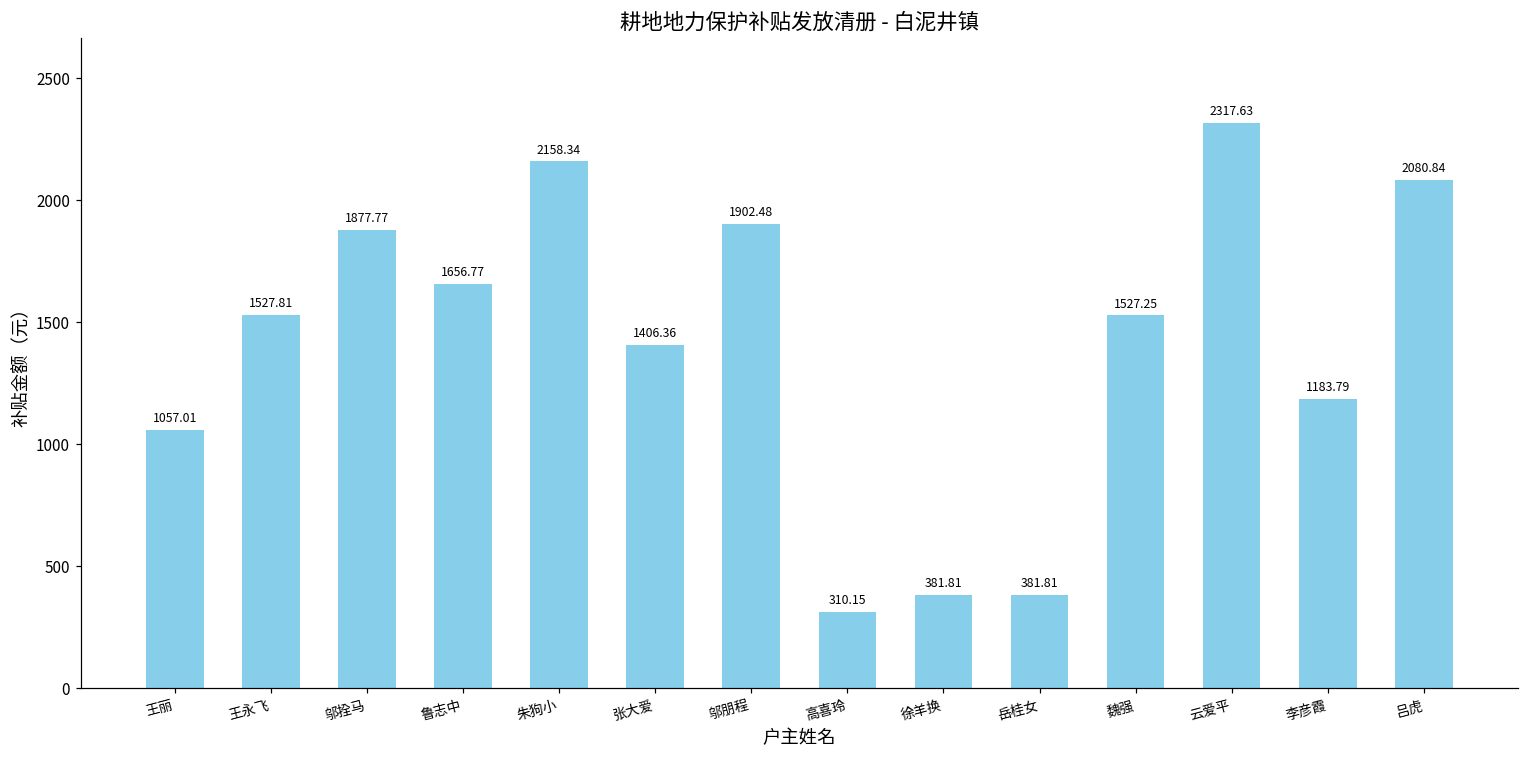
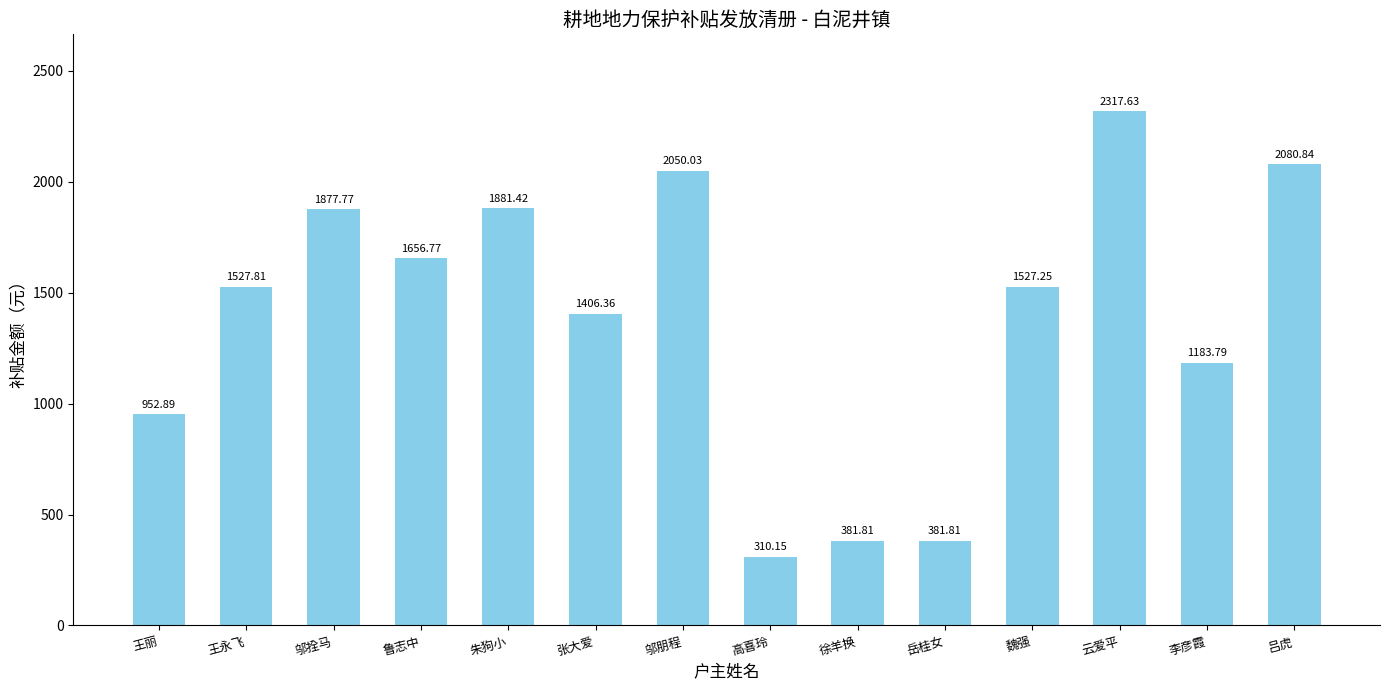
王丽: 1057.01 -> 952.89
朱狗小: 2158.34 -> 1881.42
邬朋程: 1902.48 -> 2050.03
